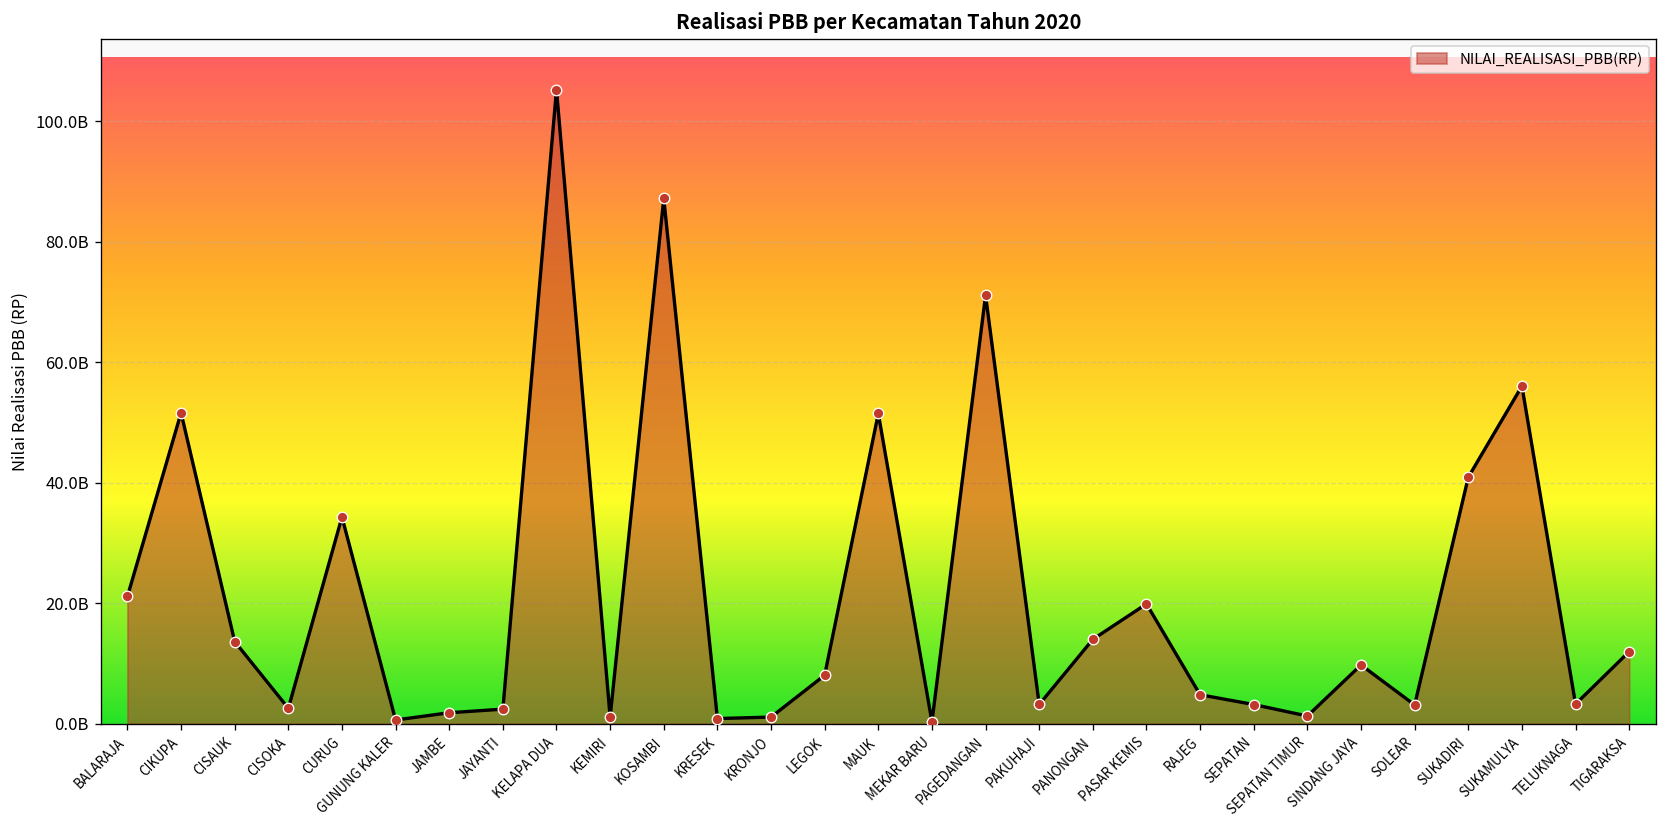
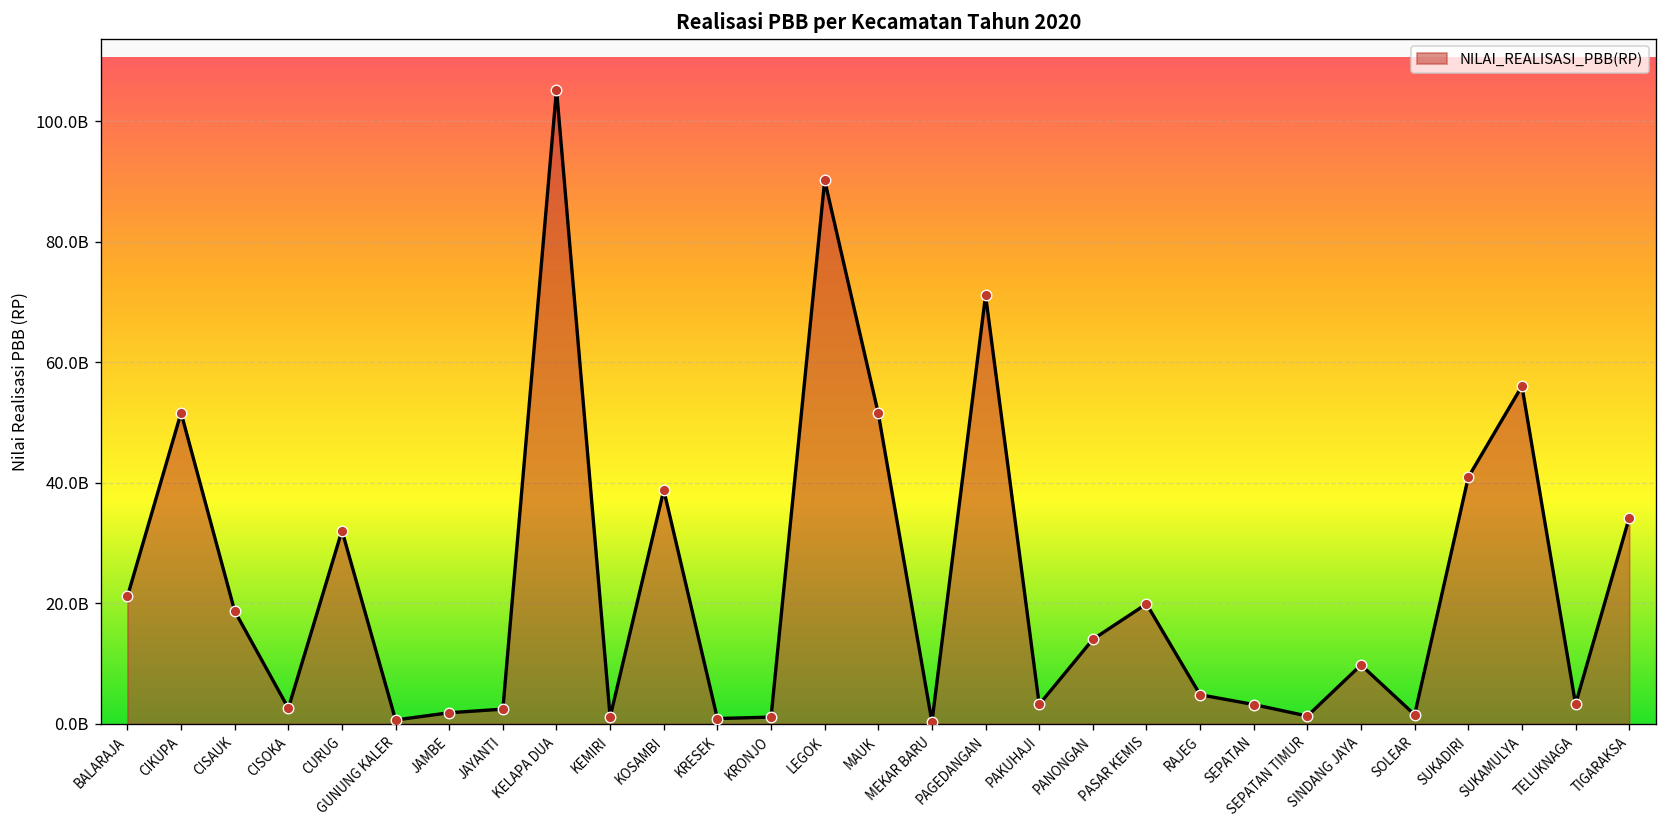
CISAUK: 14000000000 -> 19000000000
CURUG: 34000000000 -> 32000000000
KOSAMBI: 87000000000 -> 39000000000
LEGOK: 8000000000 -> 90000000000
SOLEAR: 3000000000 -> 2000000000
TIGARAKSA: 12000000000 -> 34000000000
